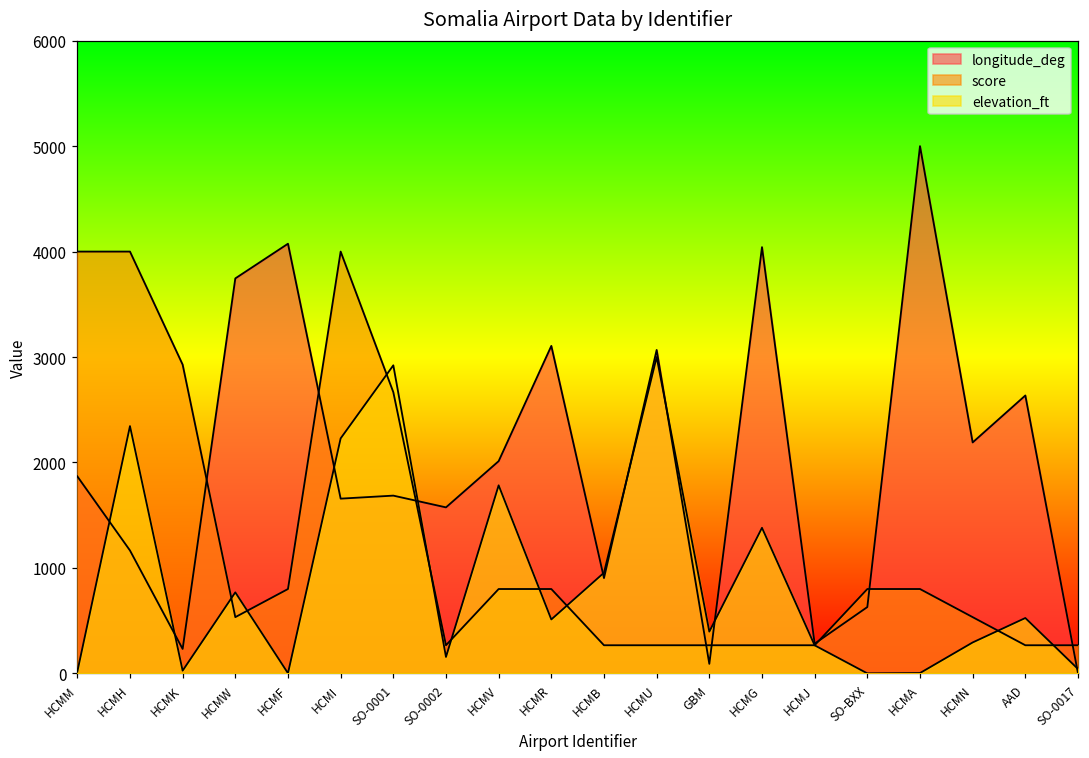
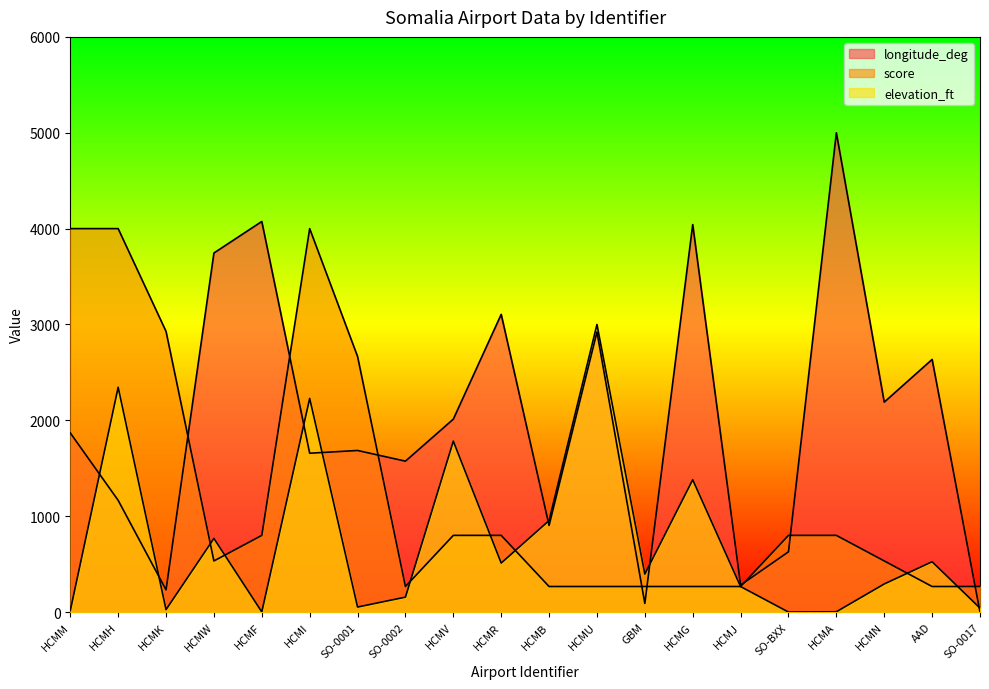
elevation_ft, SO-0001: 2900 -> 100
longitude_deg, HCMU: 3100 -> 2900
